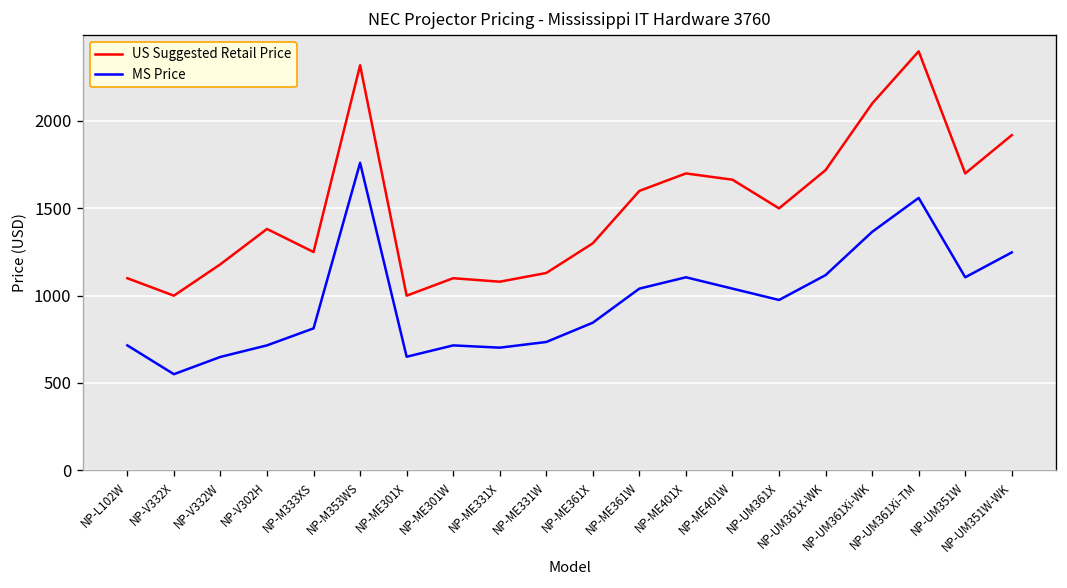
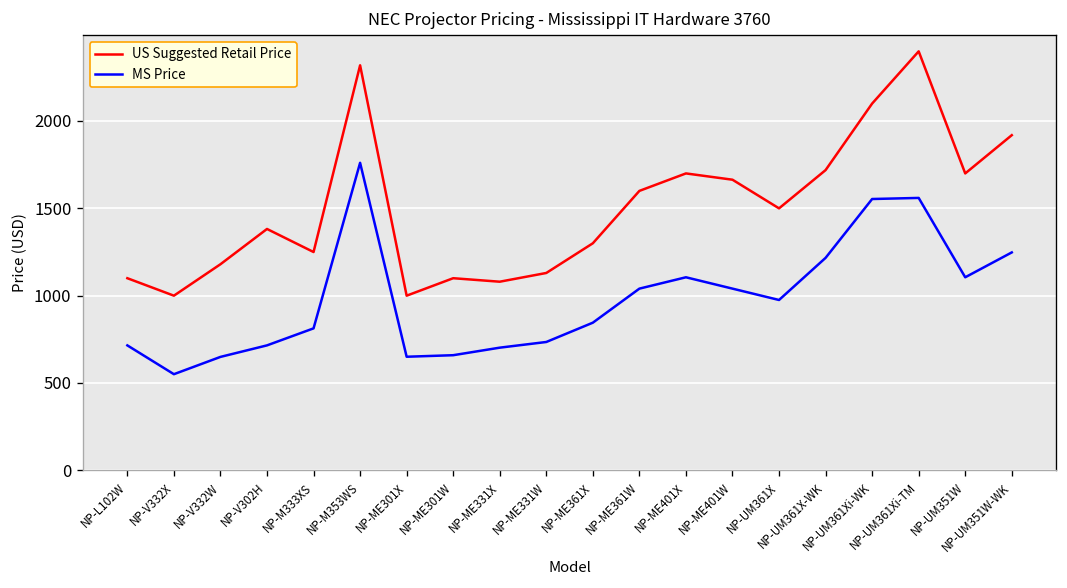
MS Price, NP-ME301W: 710 -> 660
MS Price, NP-UM361X-WK: 1120 -> 1220
MS Price, NP-UM361Xi-WK: 1360 -> 1550
